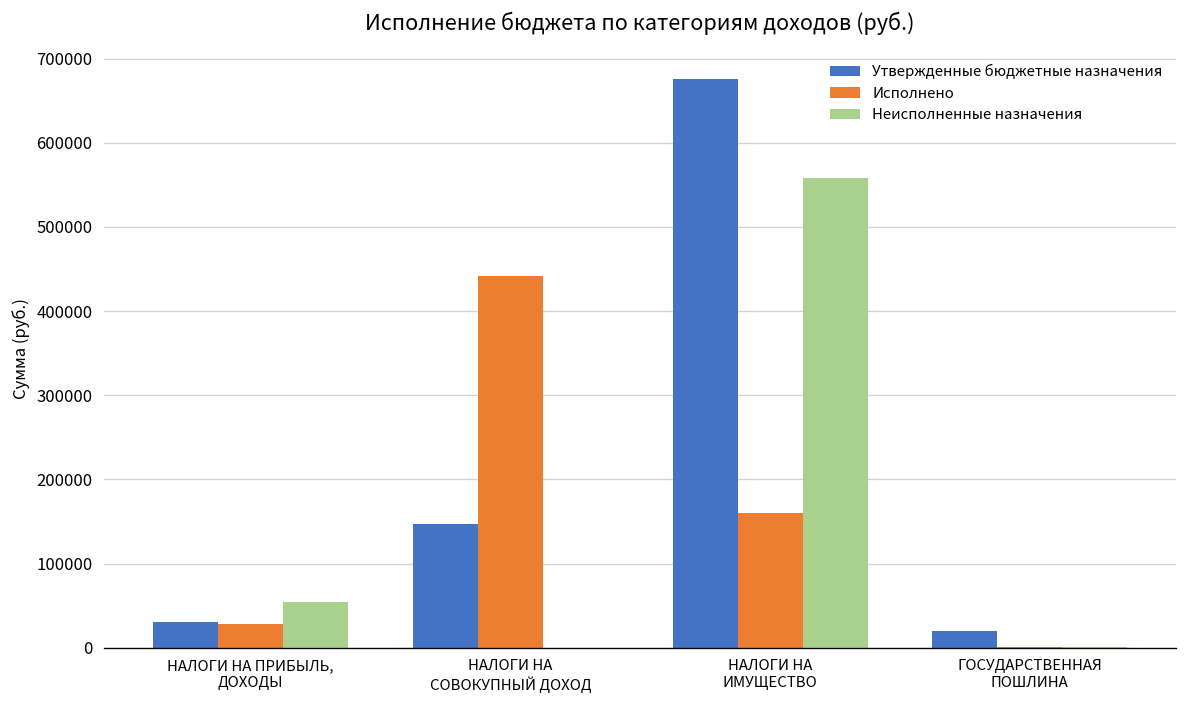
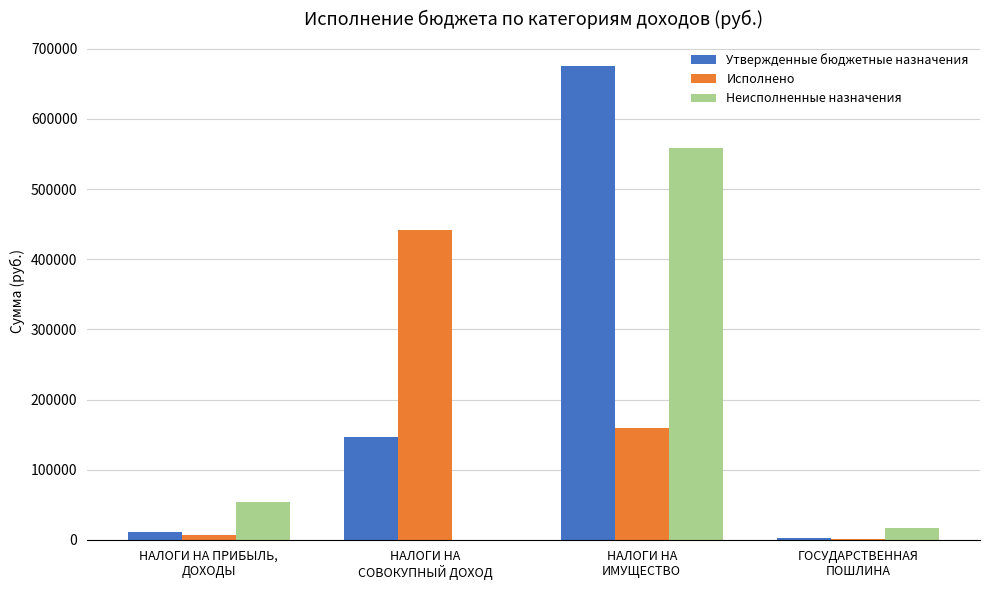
Утвержденные бюджетные назначения, НАЛОГИ НА ПРИБЫЛЬ, ДОХОДЫ: 30000 -> 10000
Исполнено, НАЛОГИ НА ПРИБЫЛЬ, ДОХОДЫ: 30000 -> 10000
Утвержденные бюджетные назначения, ГОСУДАРСТВЕННАЯ ПОШЛИНА: 20000 -> 0
Неисполненные назначения, ГОСУДАРСТВЕННАЯ ПОШЛИНА: 0 -> 20000
